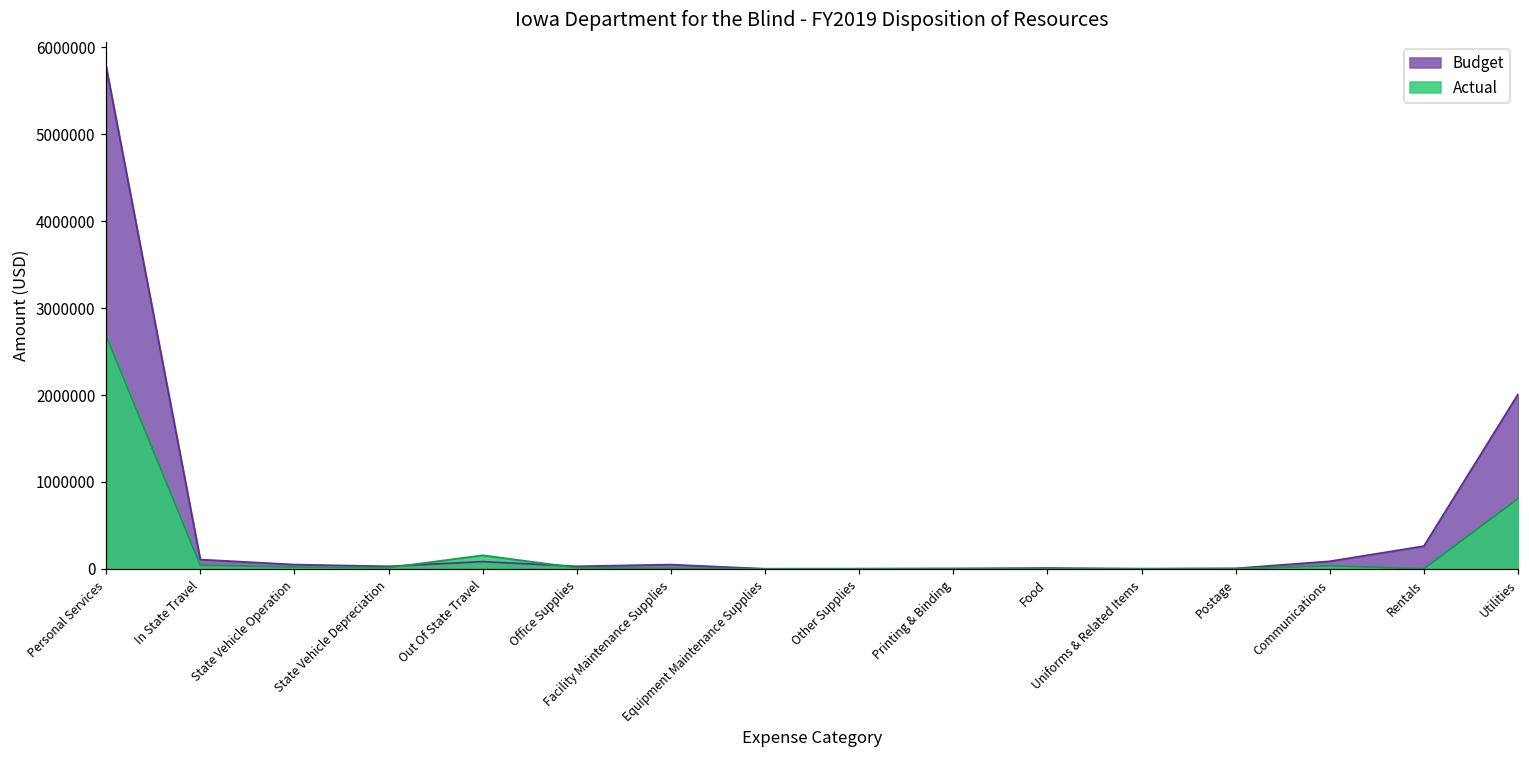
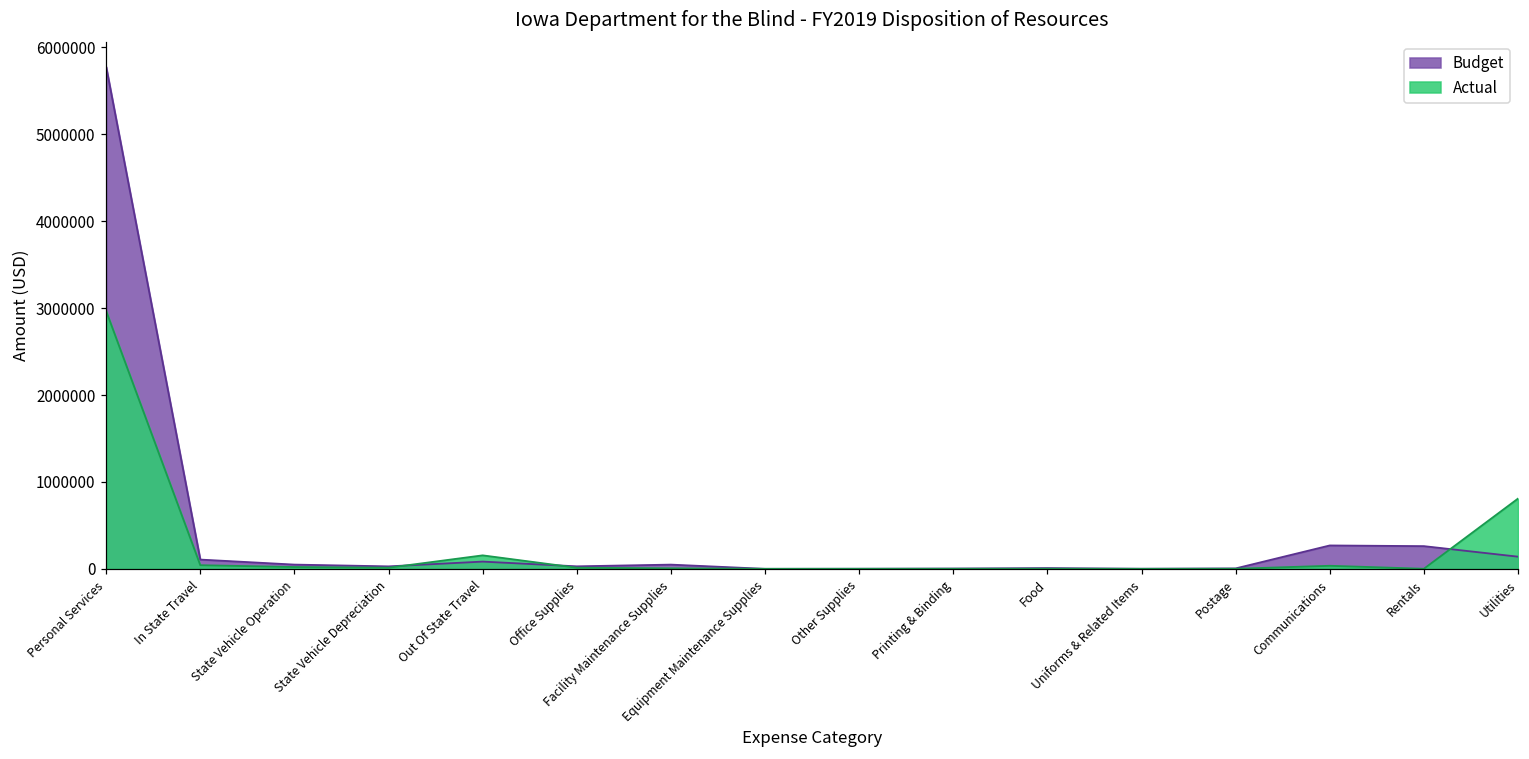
Actual, Personal Services: 2700000 -> 3000000
Budget, Communications: 100000 -> 300000
Budget, Utilities: 2000000 -> 100000
